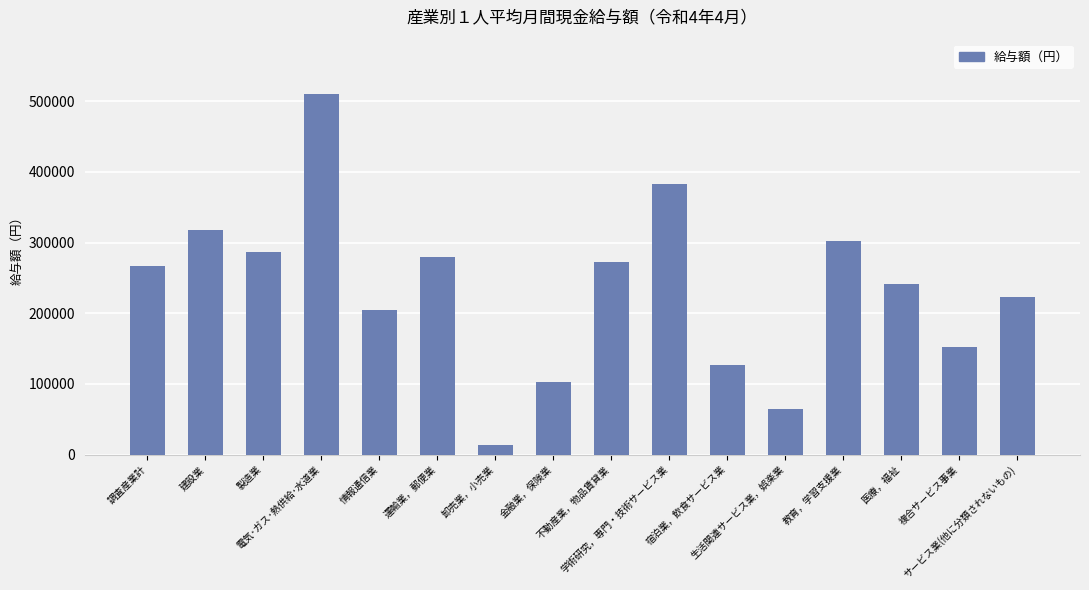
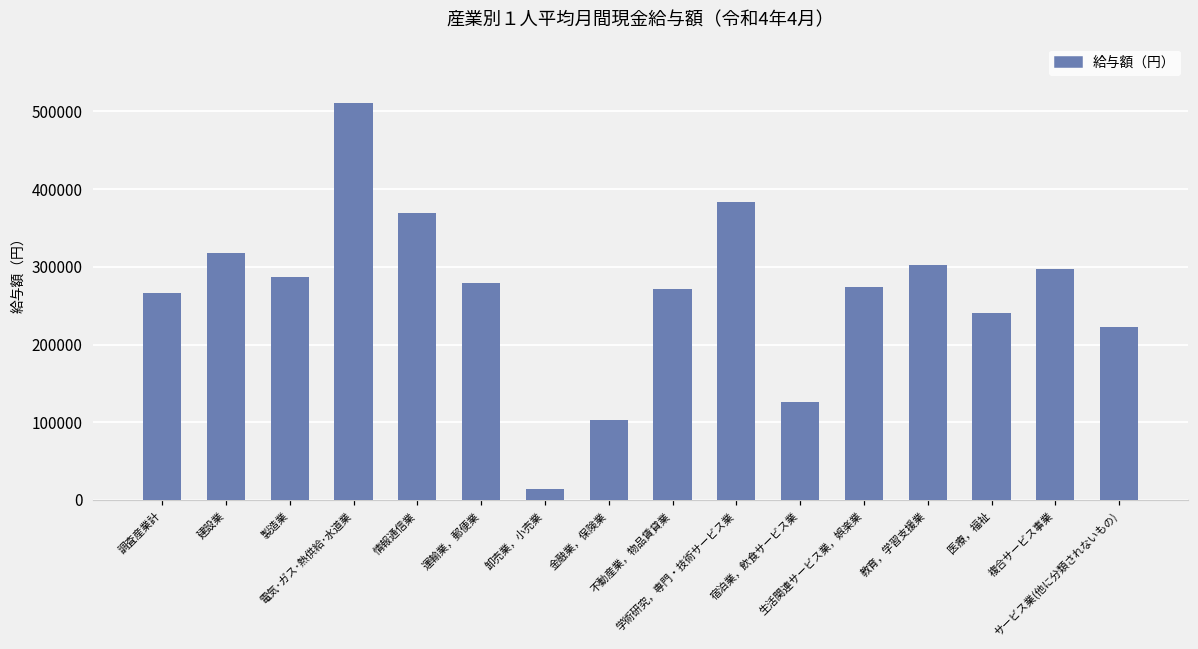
情報通信業: 200000 -> 370000
生活関連サービス業，娯楽業: 60000 -> 270000
複合サービス事業: 150000 -> 300000
